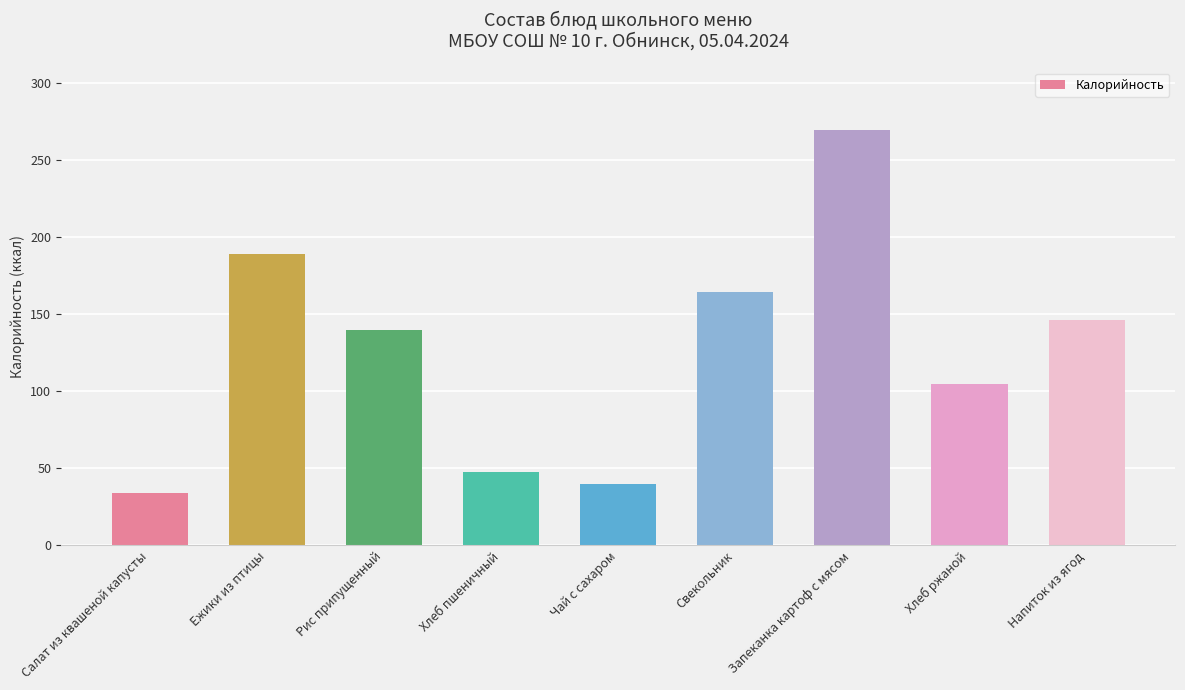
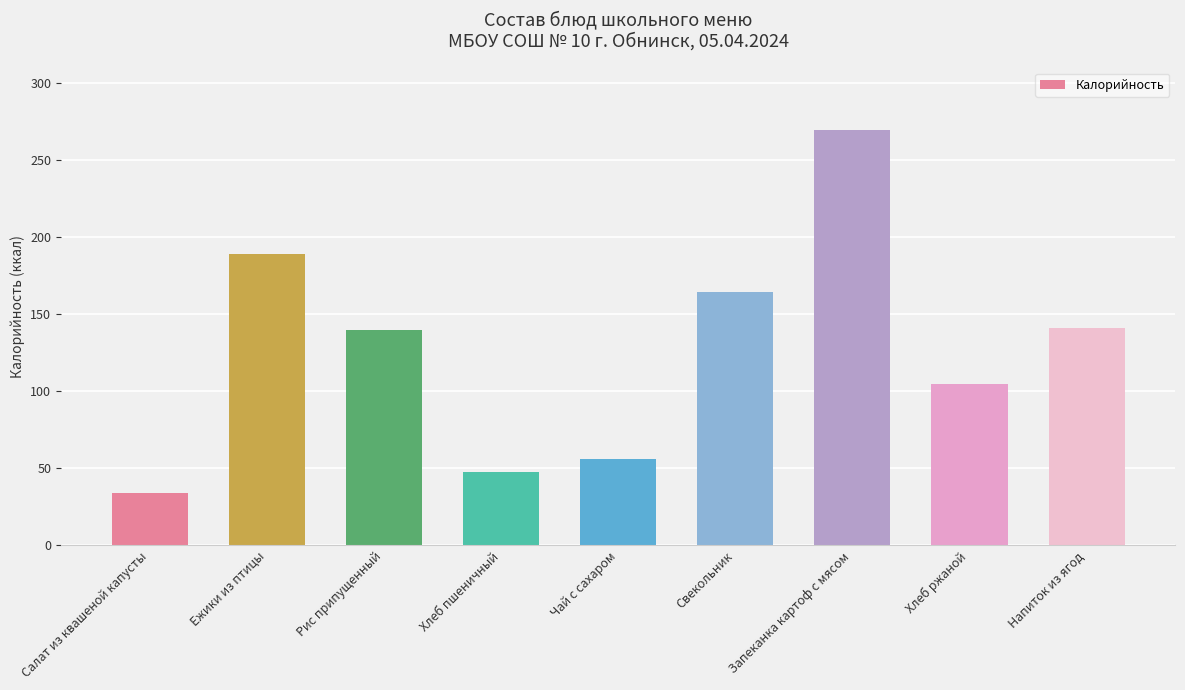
Чай с сахаром: 40 -> 56
Напиток из ягод: 147 -> 141
